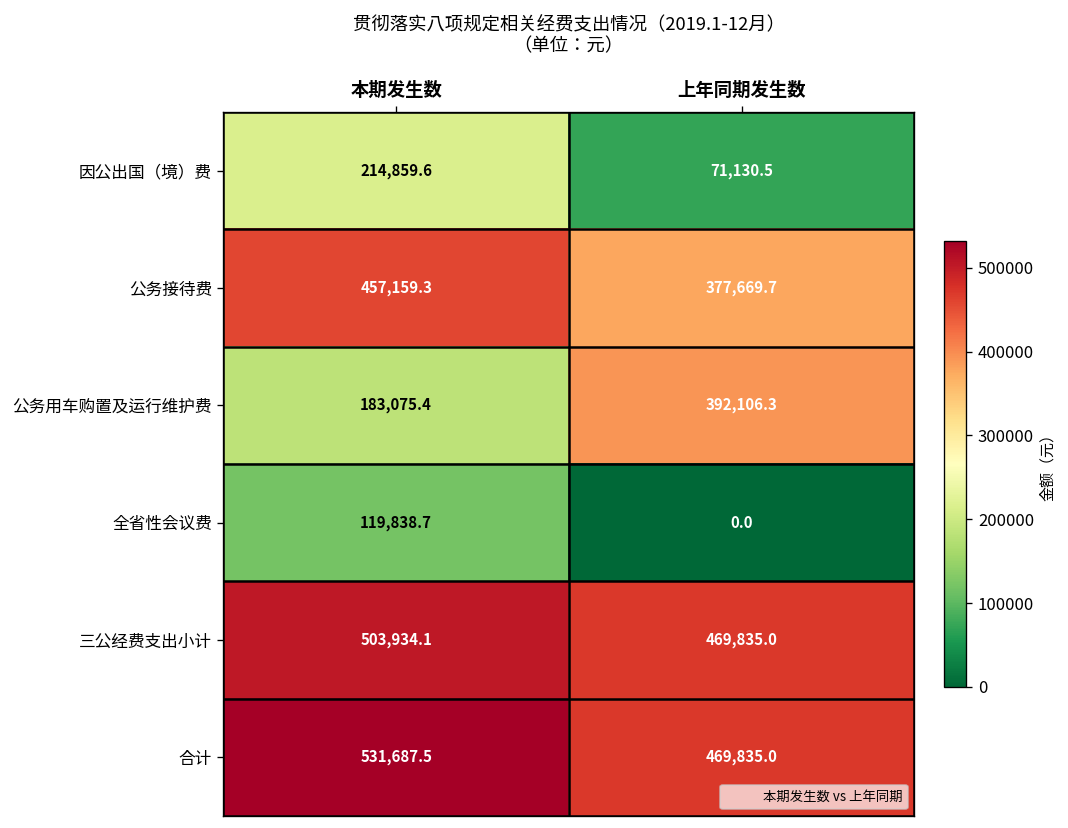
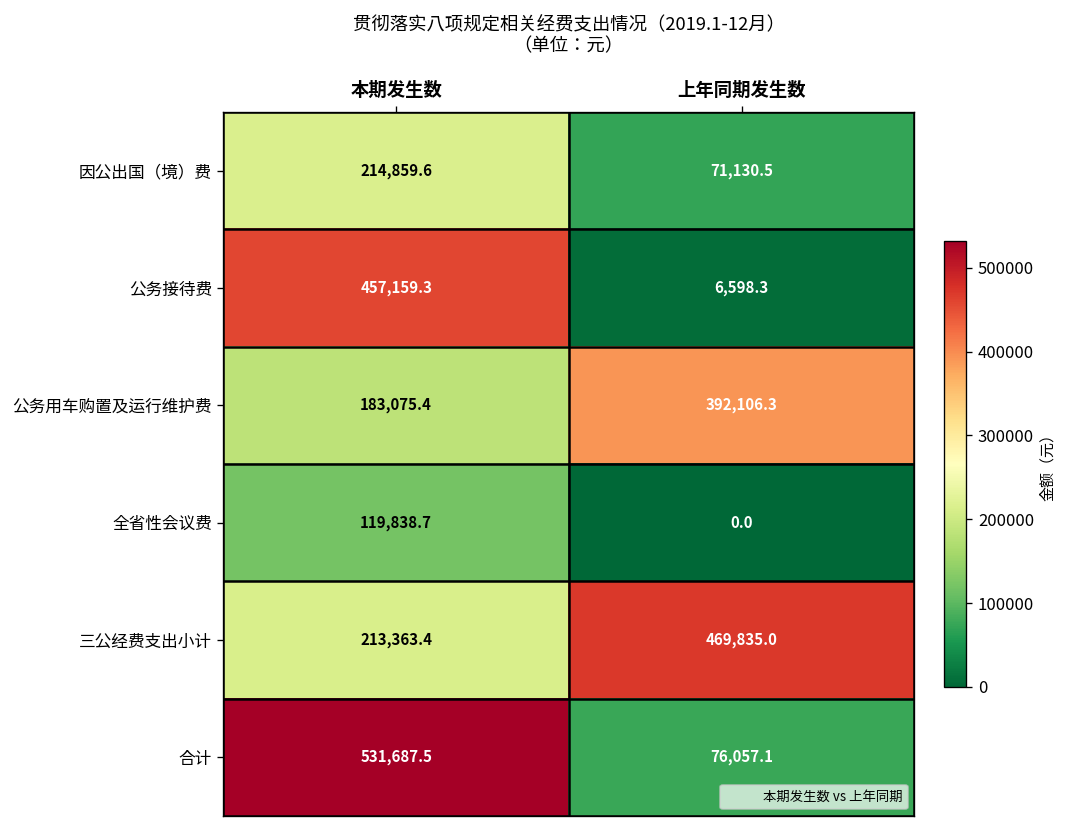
公务接待费, 上年同期发生数: 377,669.7 -> 6,598.3
三公经费支出小计, 本期发生数: 503,934.1 -> 213,363.4
合计, 上年同期发生数: 469,835.0 -> 76,057.1
